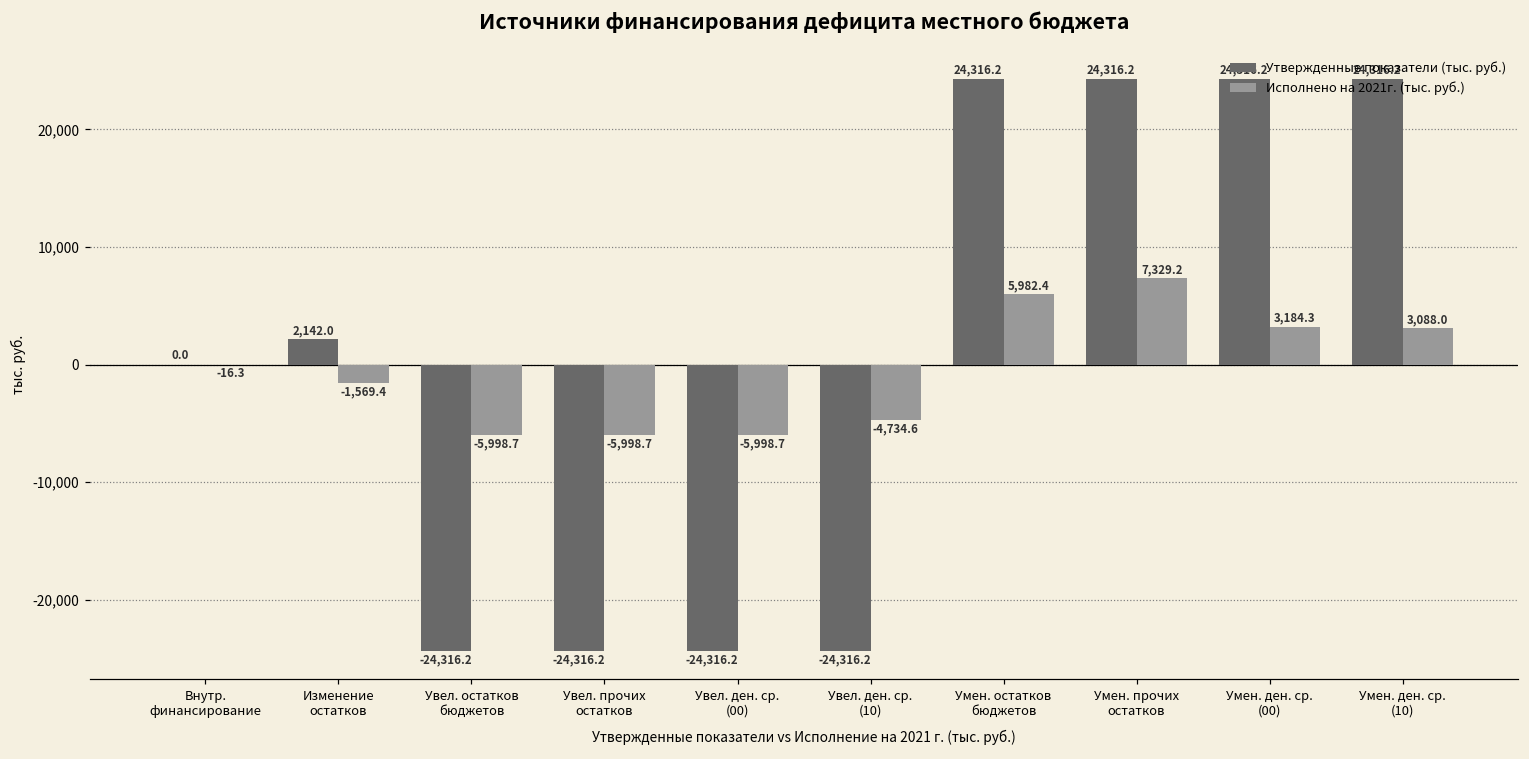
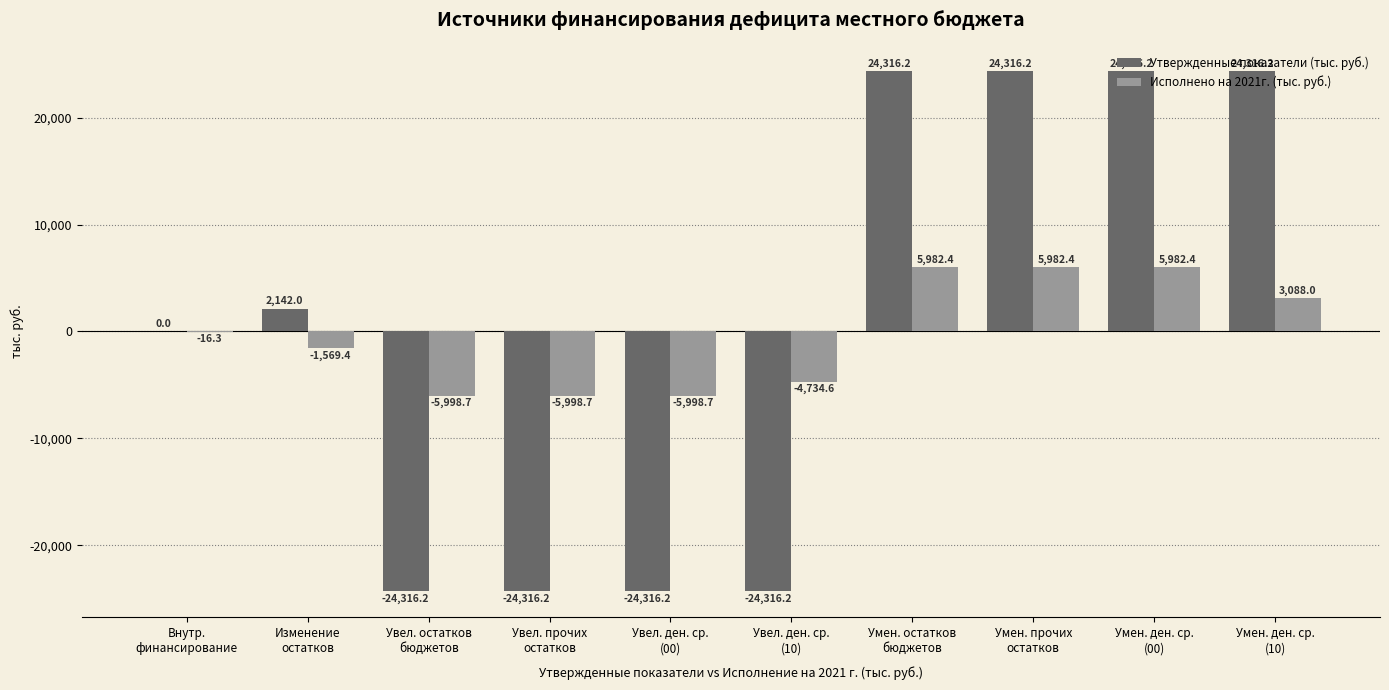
Исполнено на 2021г. (тыс. руб.), Умен. прочих остатков: 7,329.2 -> 5,982.4
Исполнено на 2021г. (тыс. руб.), Умен. ден. ср. (00): 3,184.3 -> 5,982.4
